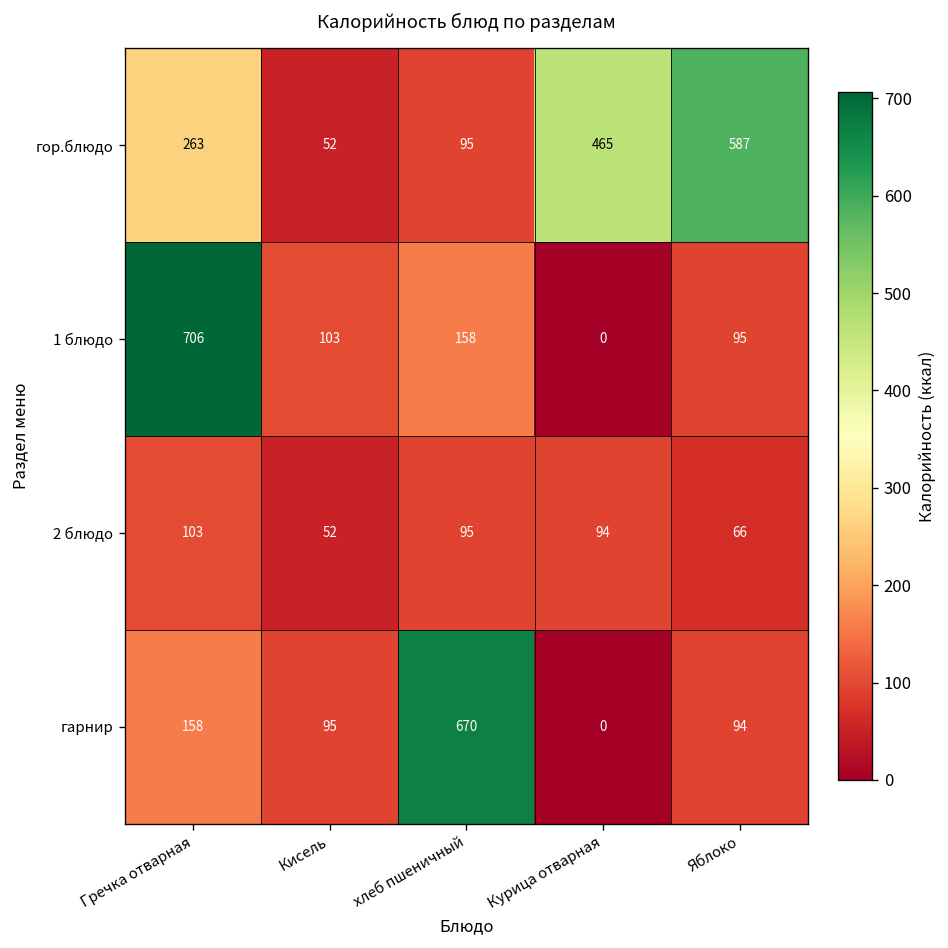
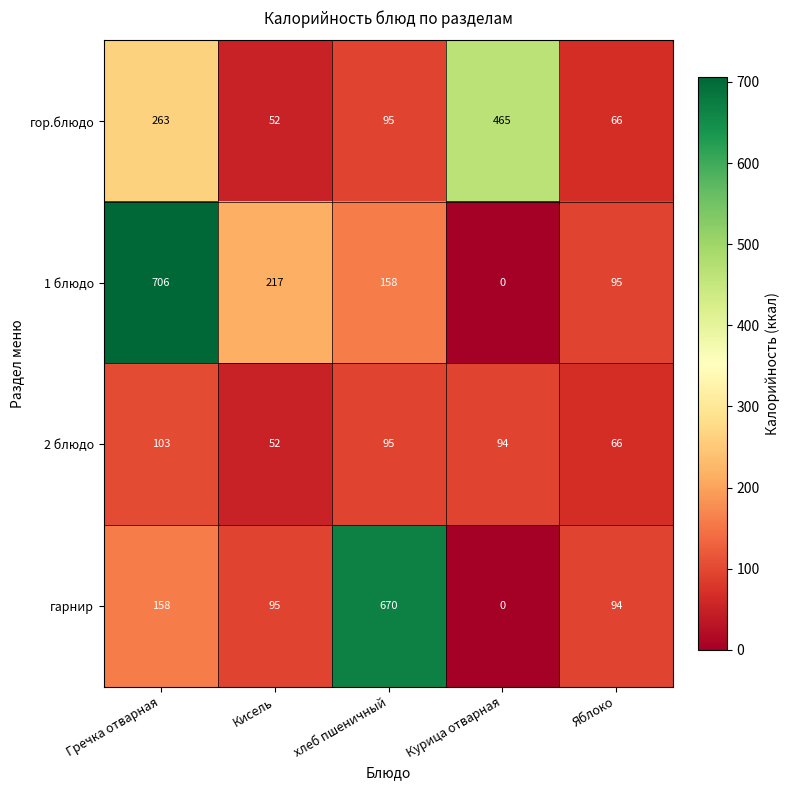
гор.блюдо, Яблоко: 587 -> 66
1 блюдо, Кисель: 103 -> 217
